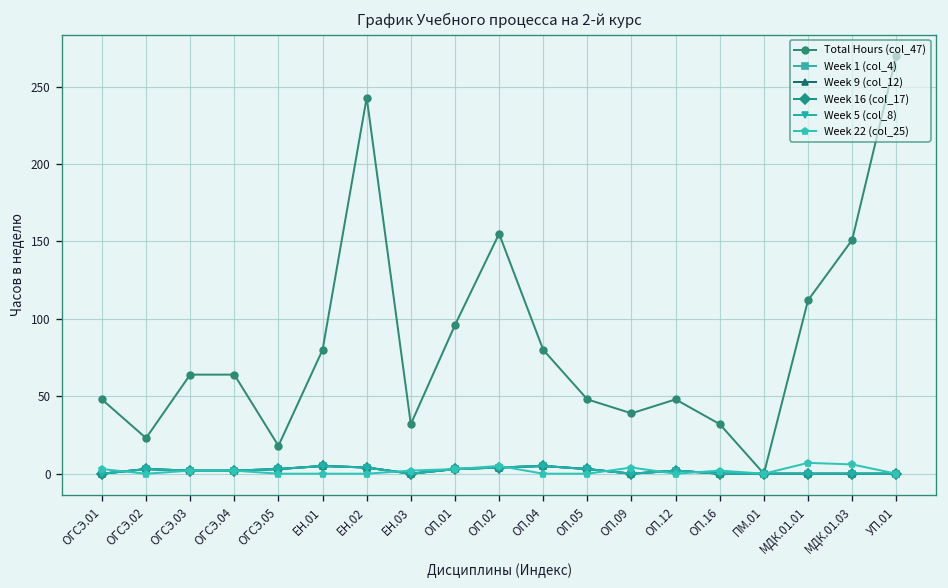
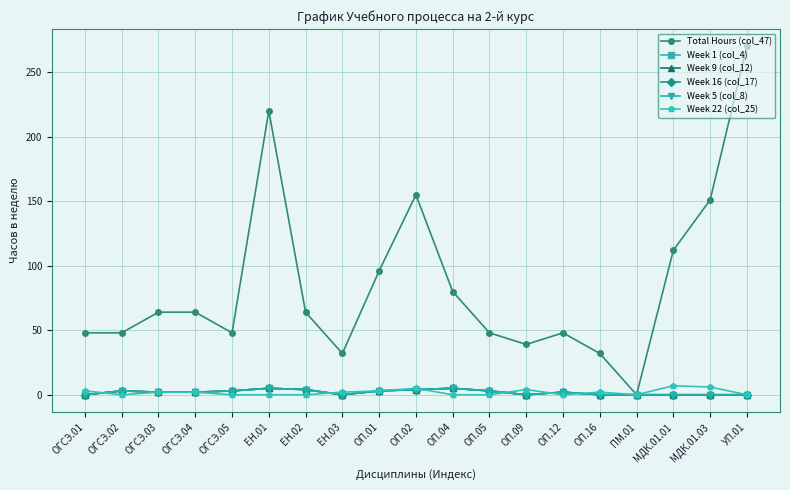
Total Hours (col_47), ОГСЭ.02: 23 -> 48
Total Hours (col_47), ОГСЭ.05: 18 -> 48
Total Hours (col_47), ЕН.01: 80 -> 220
Total Hours (col_47), ЕН.02: 243 -> 64
